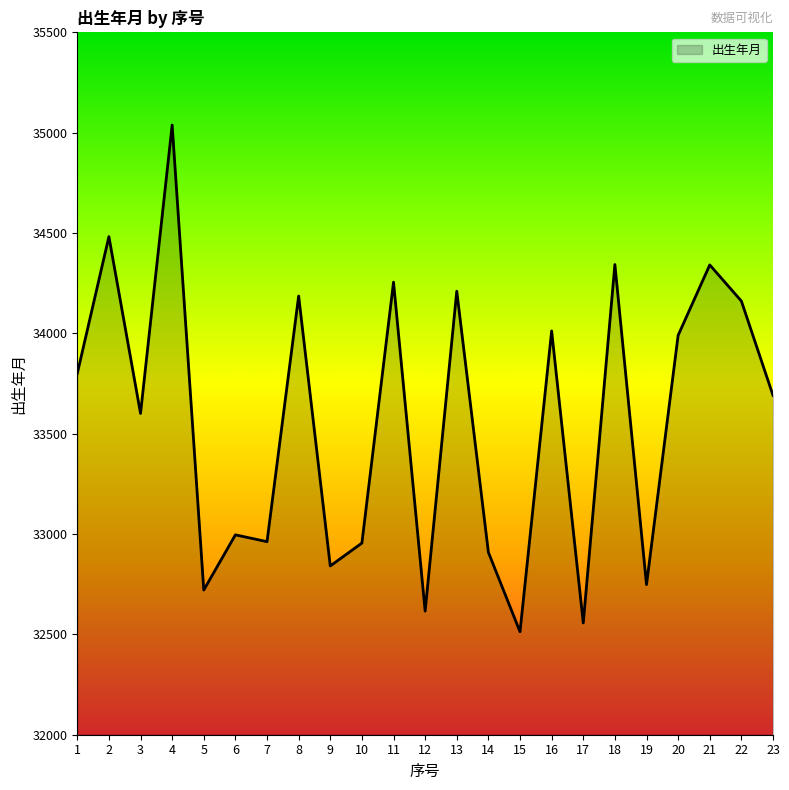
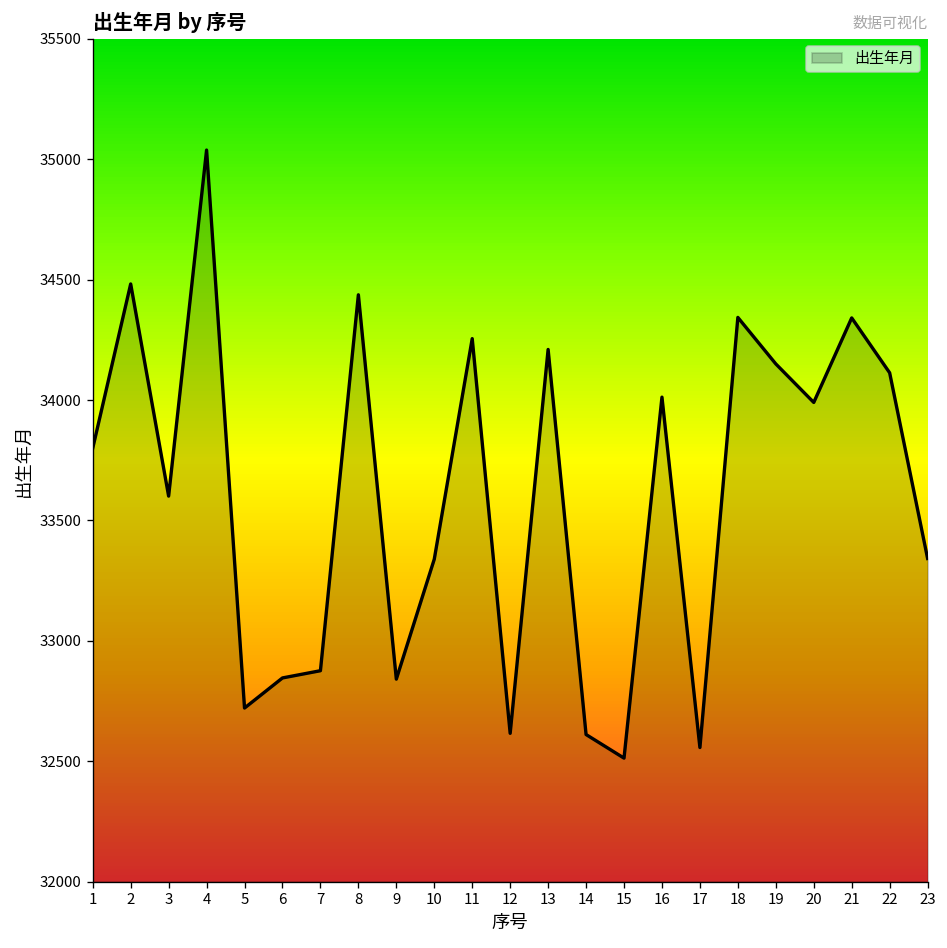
6: 33000 -> 32850
7: 32960 -> 32880
8: 34190 -> 34440
10: 32960 -> 33340
14: 32910 -> 32610
19: 32750 -> 34150
22: 34160 -> 34110
23: 33690 -> 33340
